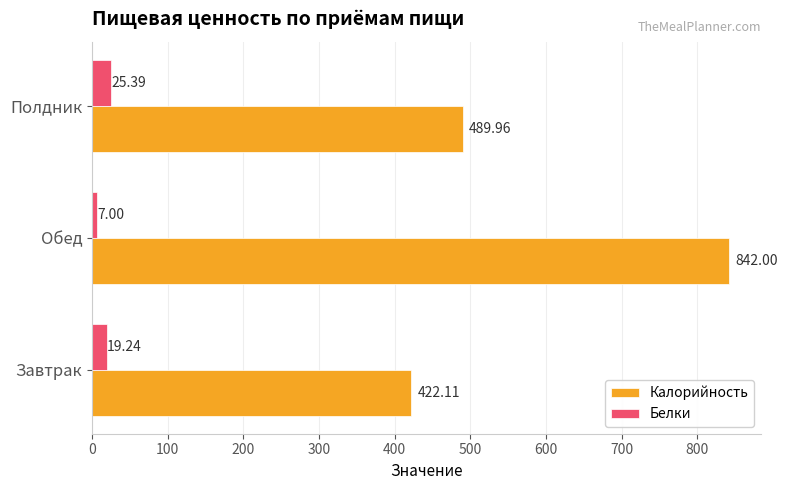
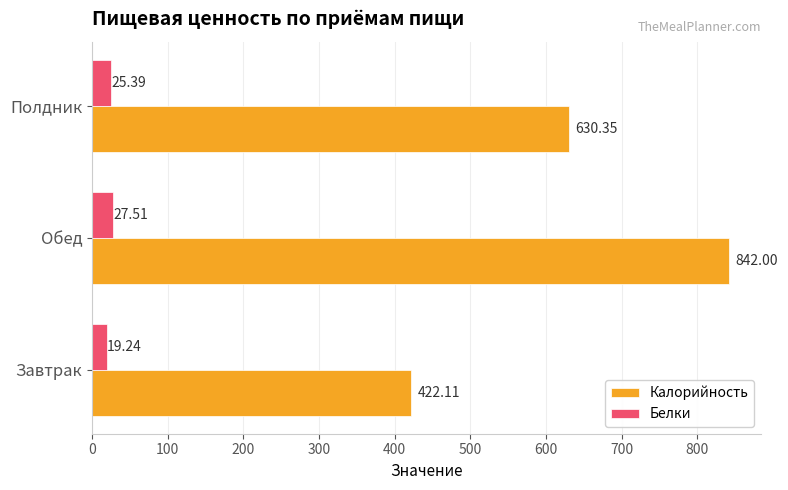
Калорийность, Полдник: 489.96 -> 630.35
Белки, Обед: 7.00 -> 27.51
